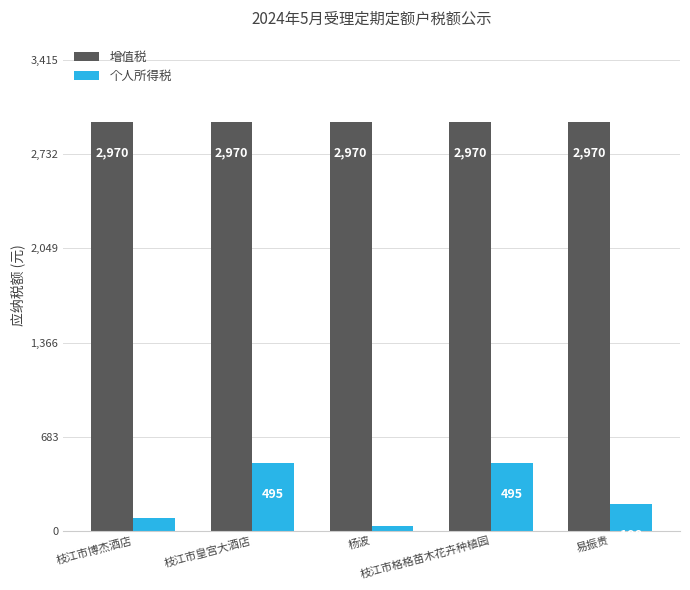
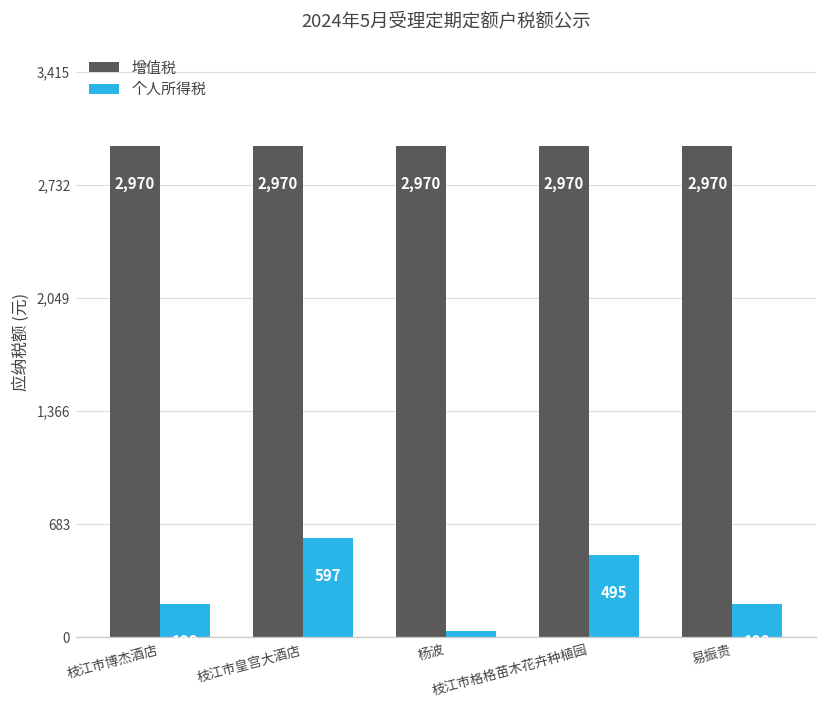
个人所得税, 枝江市博杰酒店: 100 -> 200
个人所得税, 枝江市皇宫大酒店: 495 -> 597
